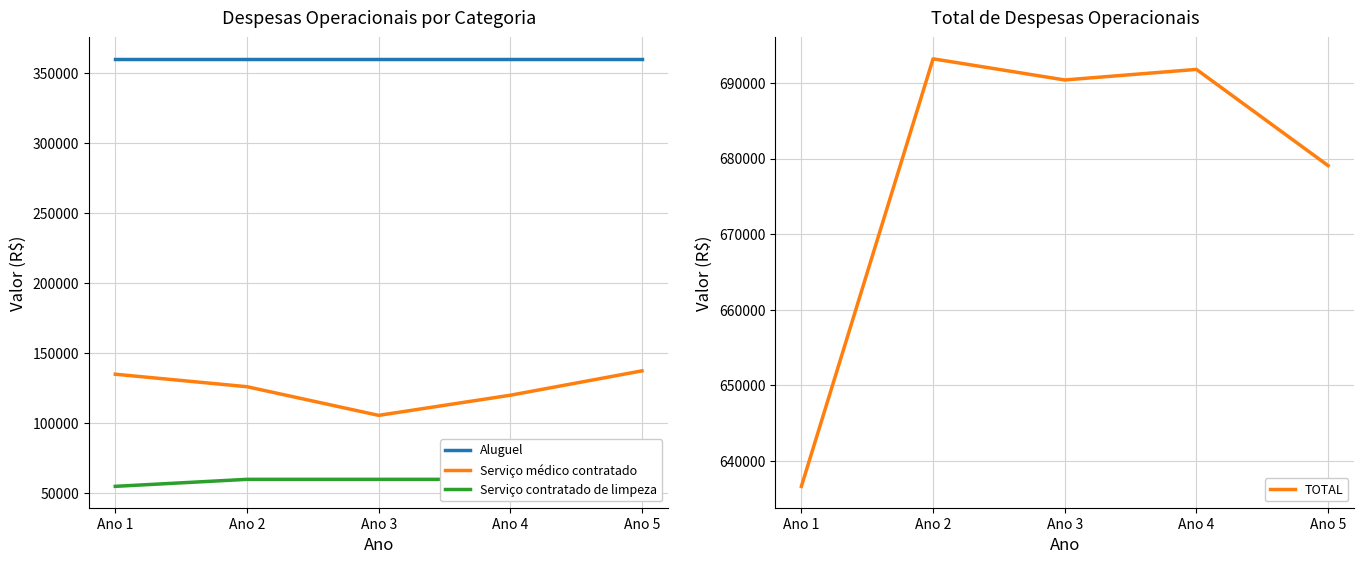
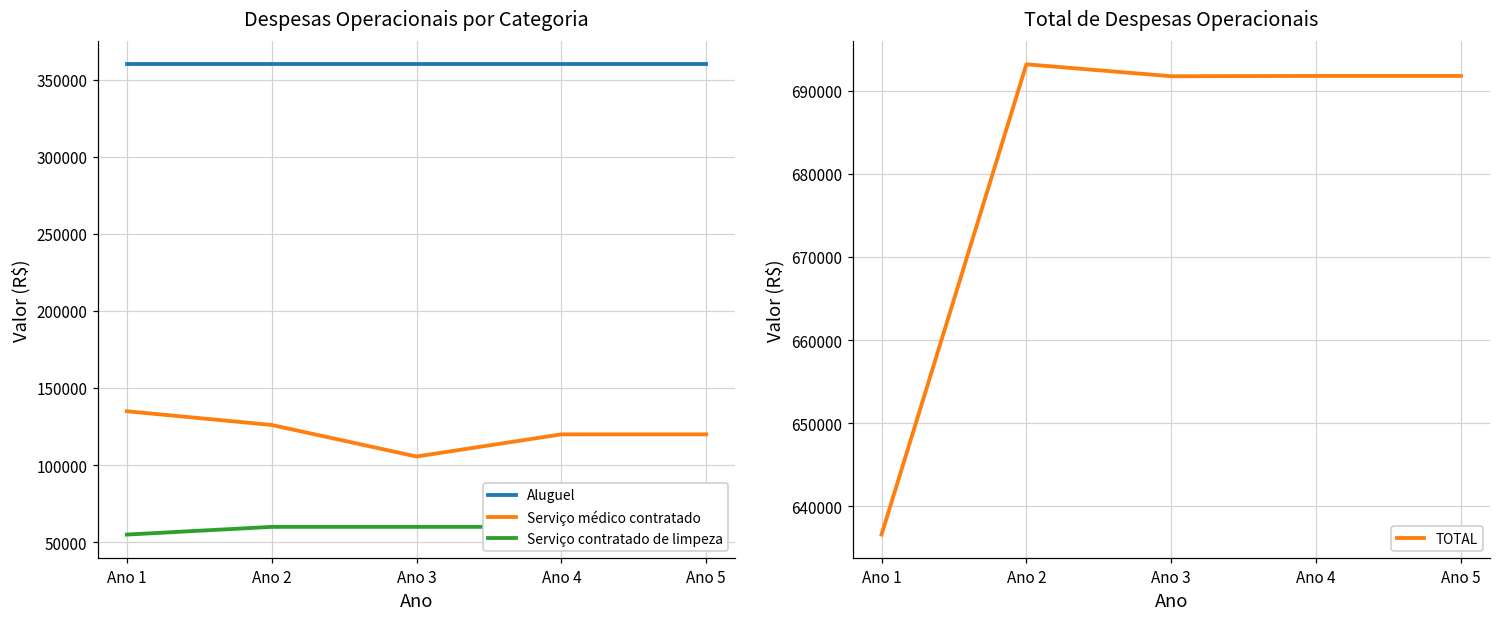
Despesas Operacionais por Categoria, Serviço médico contratado, Ano 5: 137000 -> 120000
Total de Despesas Operacionais, Ano 3: 690000 -> 692000
Total de Despesas Operacionais, Ano 5: 679000 -> 692000
